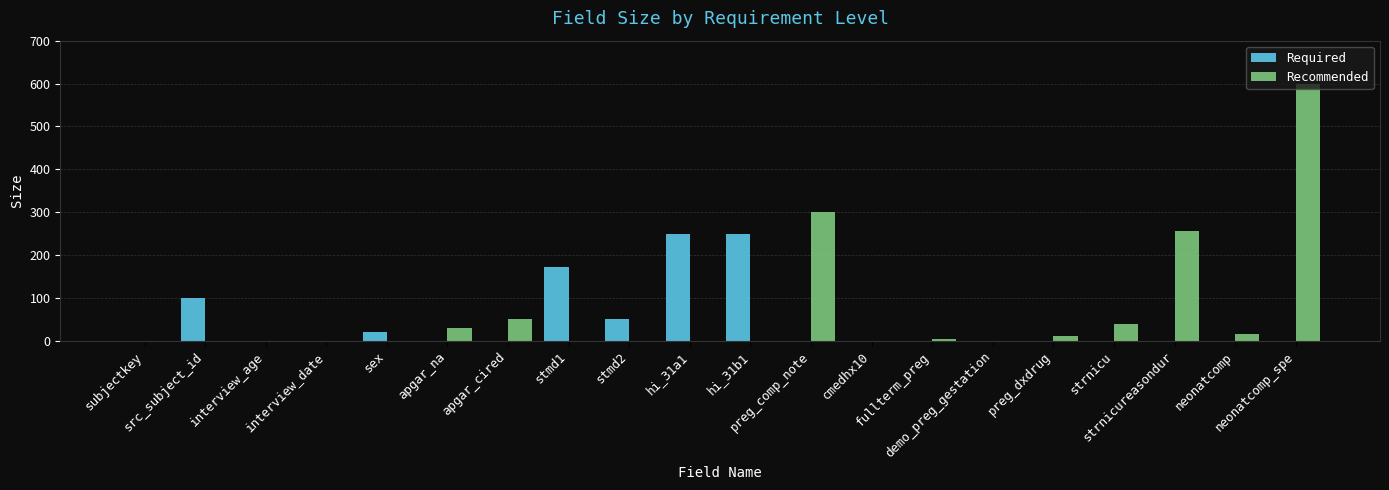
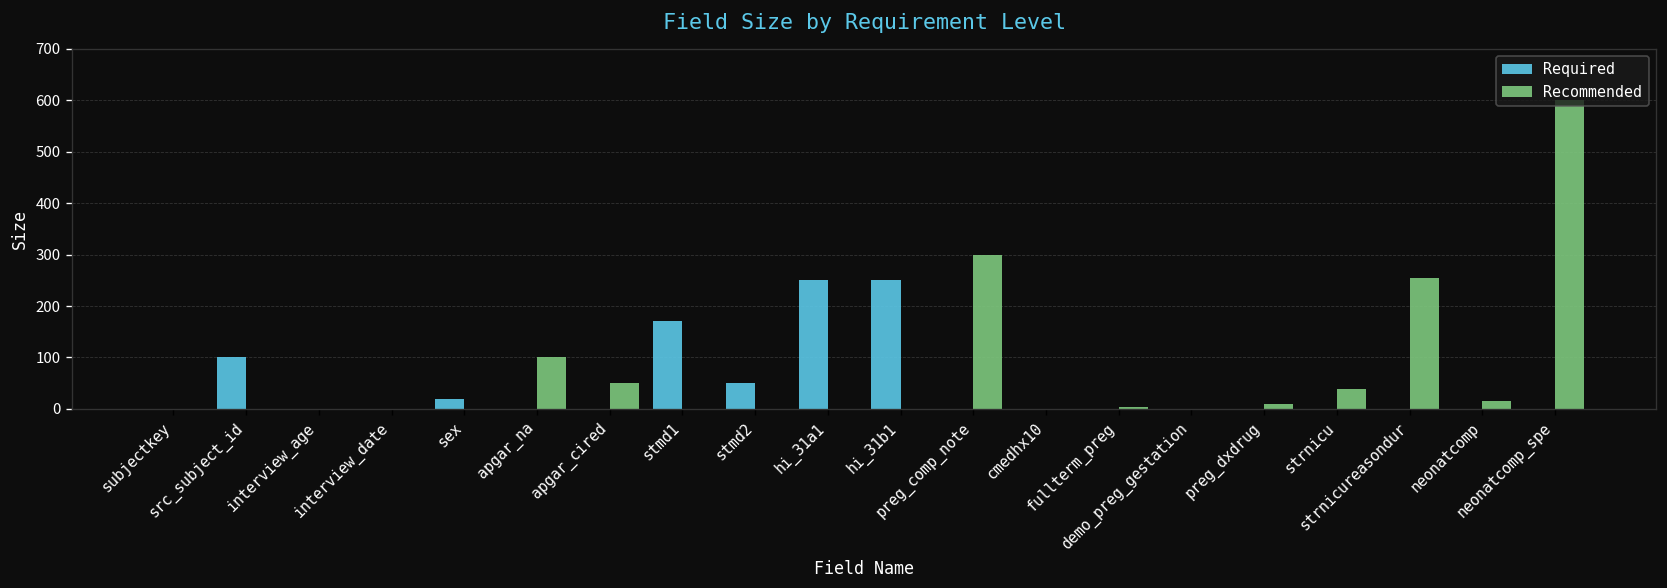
Recommended, apgar_na: 30 -> 100
